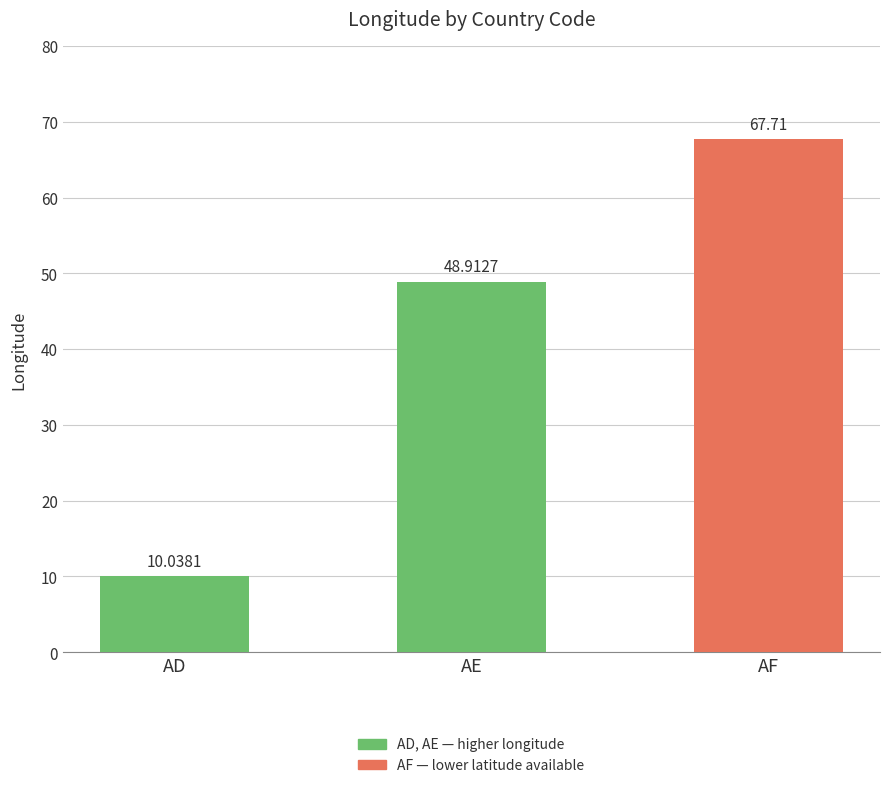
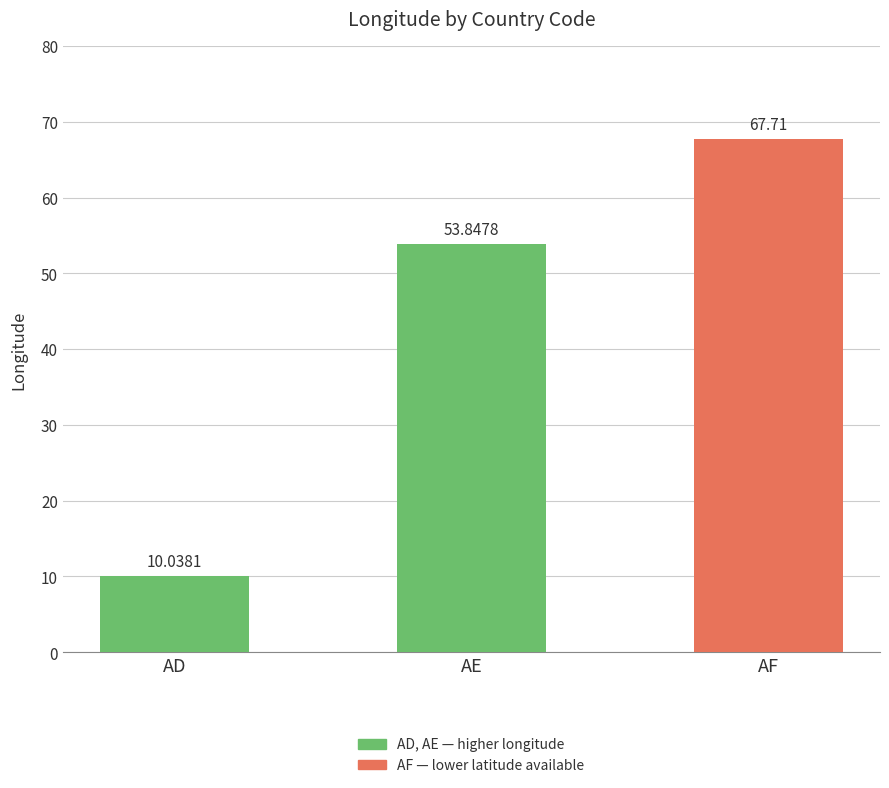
AE: 48.9127 -> 53.8478
